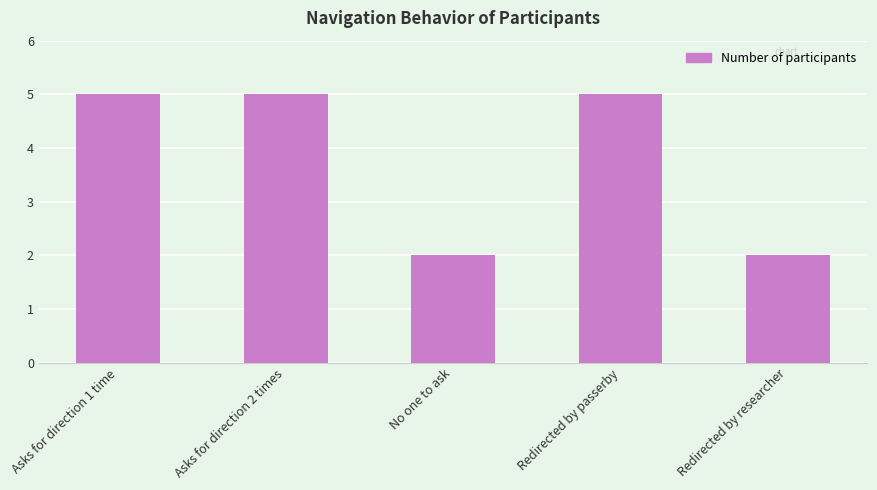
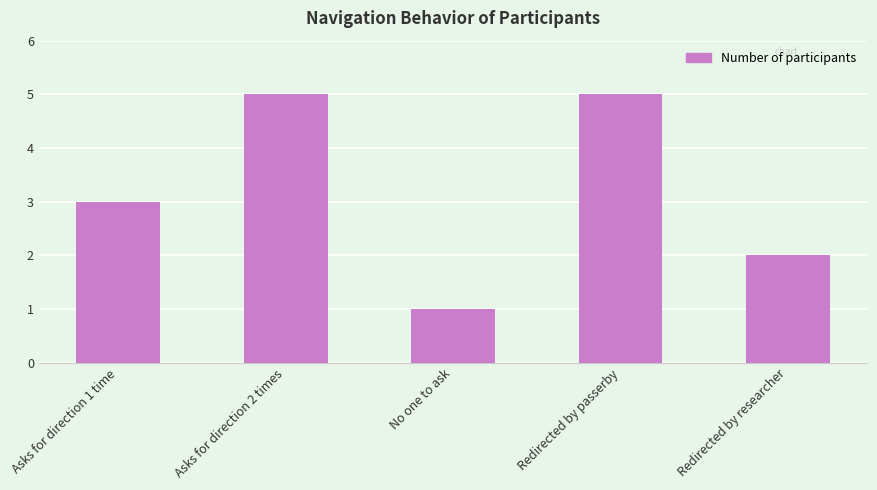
Asks for direction 1 time: 5 -> 3
No one to ask: 2 -> 1
